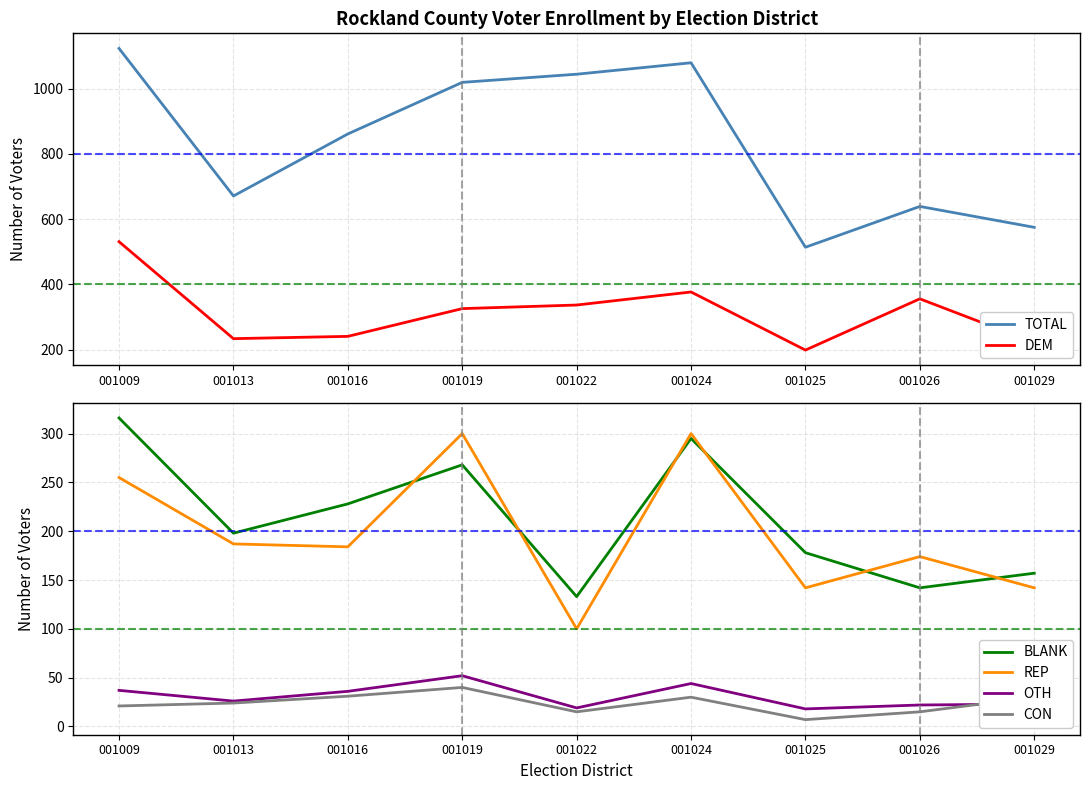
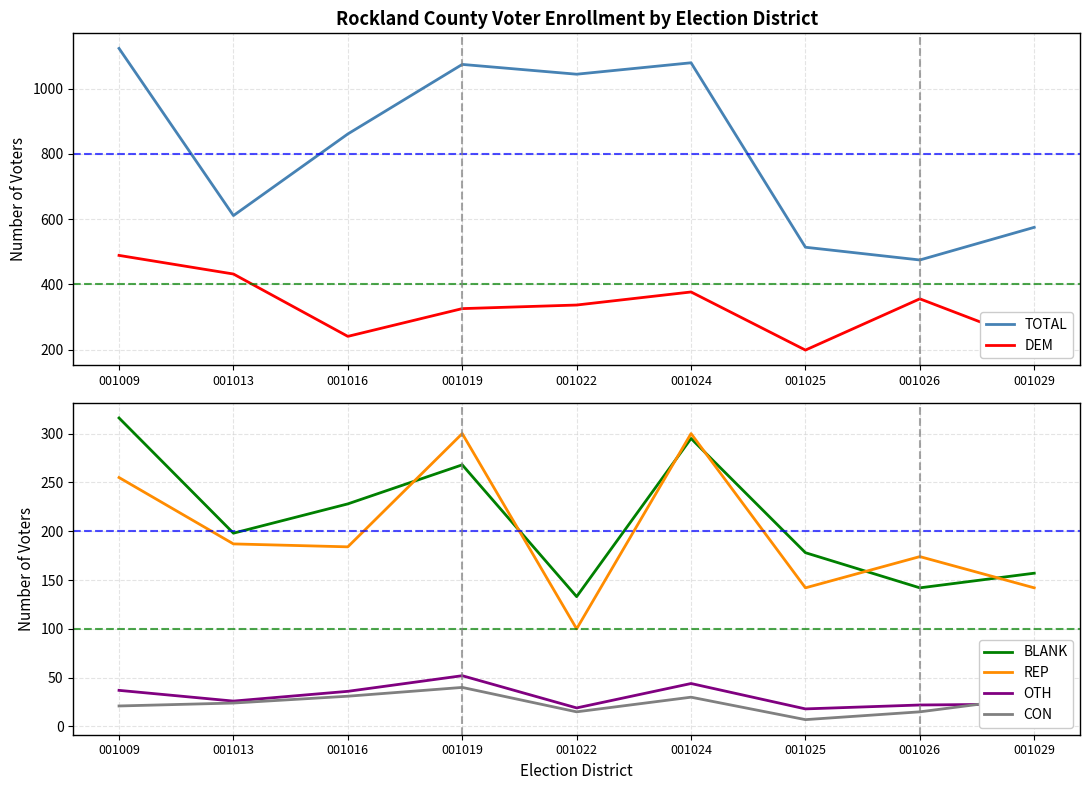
Rockland County Voter Enrollment by Election District, DEM, 001009: 530 -> 490
Rockland County Voter Enrollment by Election District, TOTAL, 001013: 670 -> 610
Rockland County Voter Enrollment by Election District, DEM, 001013: 230 -> 430
Rockland County Voter Enrollment by Election District, TOTAL, 001019: 1020 -> 1070
Rockland County Voter Enrollment by Election District, TOTAL, 001026: 640 -> 480
